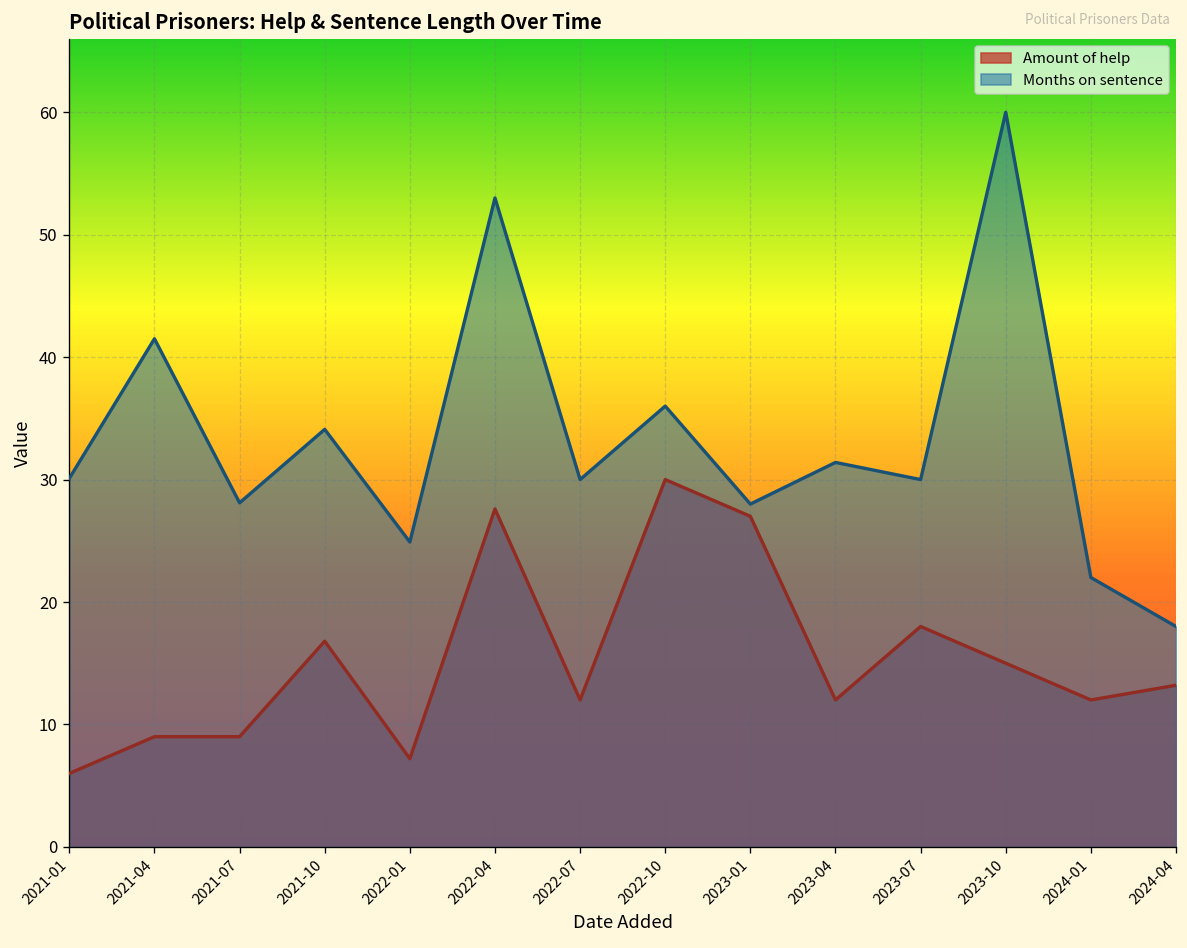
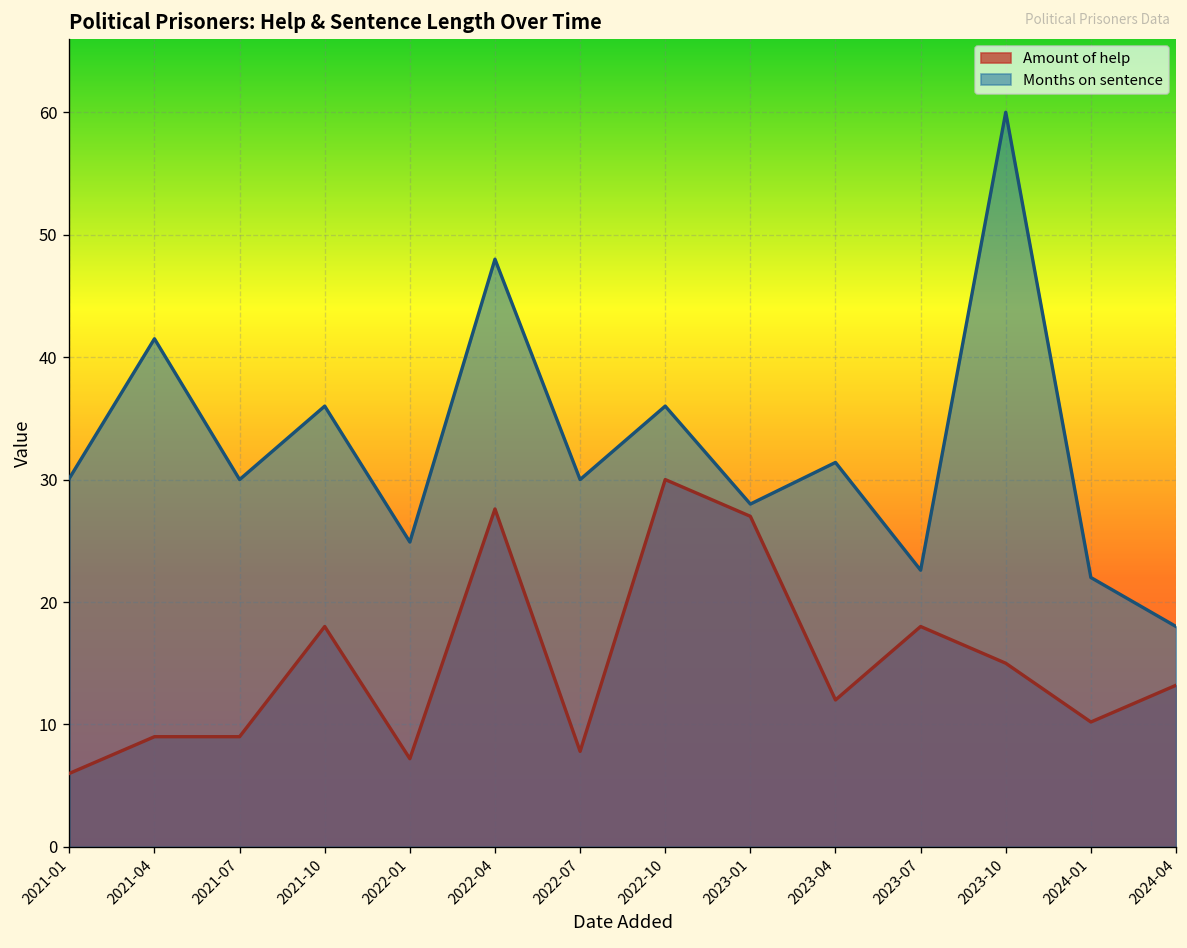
Months on sentence, 2021-07: 28.1 -> 30.0
Amount of help, 2021-10: 16.8 -> 18.0
Months on sentence, 2021-10: 34.1 -> 36.0
Months on sentence, 2022-04: 53 -> 48
Amount of help, 2022-07: 12.0 -> 7.8
Months on sentence, 2023-07: 30.0 -> 22.6
Amount of help, 2024-01: 12.0 -> 10.2
